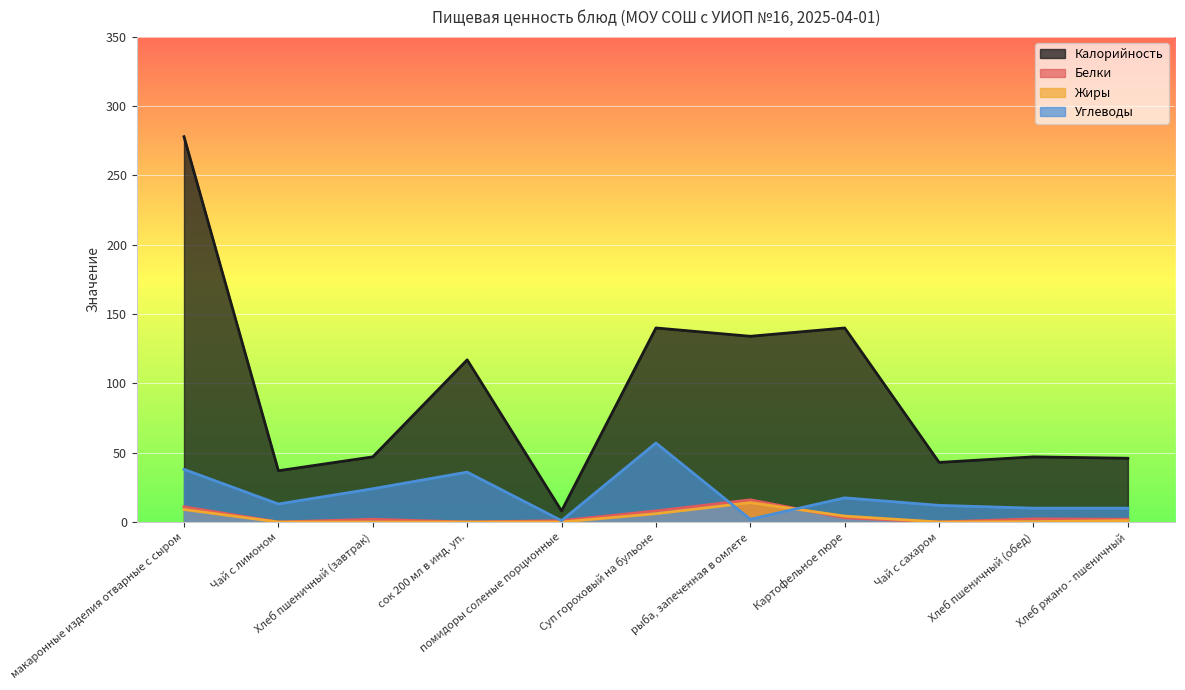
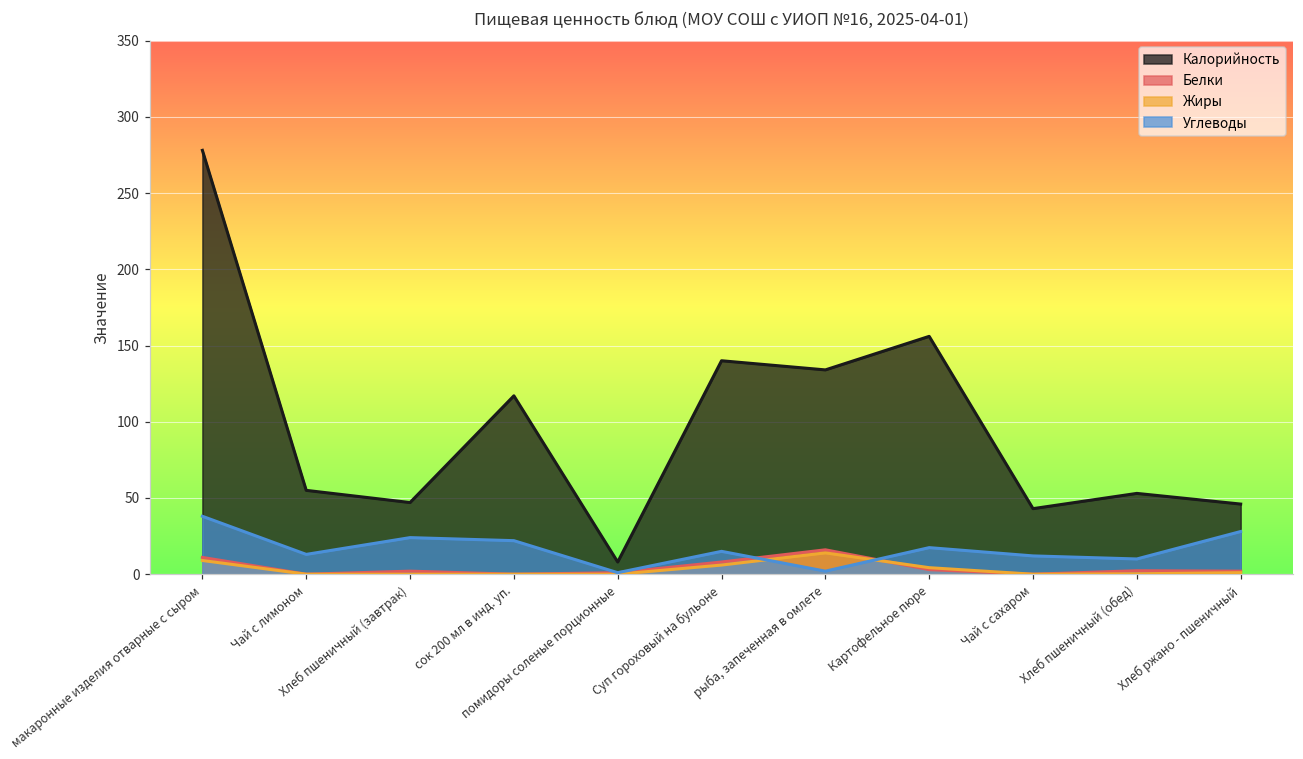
Калорийность, Чай с лимоном: 37 -> 55
Углеводы, сок 200 мл в инд. уп.: 36 -> 22
Углеводы, Суп гороховый на бульоне: 57 -> 15
Калорийность, Картофельное пюре: 140 -> 156
Калорийность, Хлеб пшеничный (обед): 47 -> 53
Углеводы, Хлеб ржано - пшеничный: 10 -> 28
